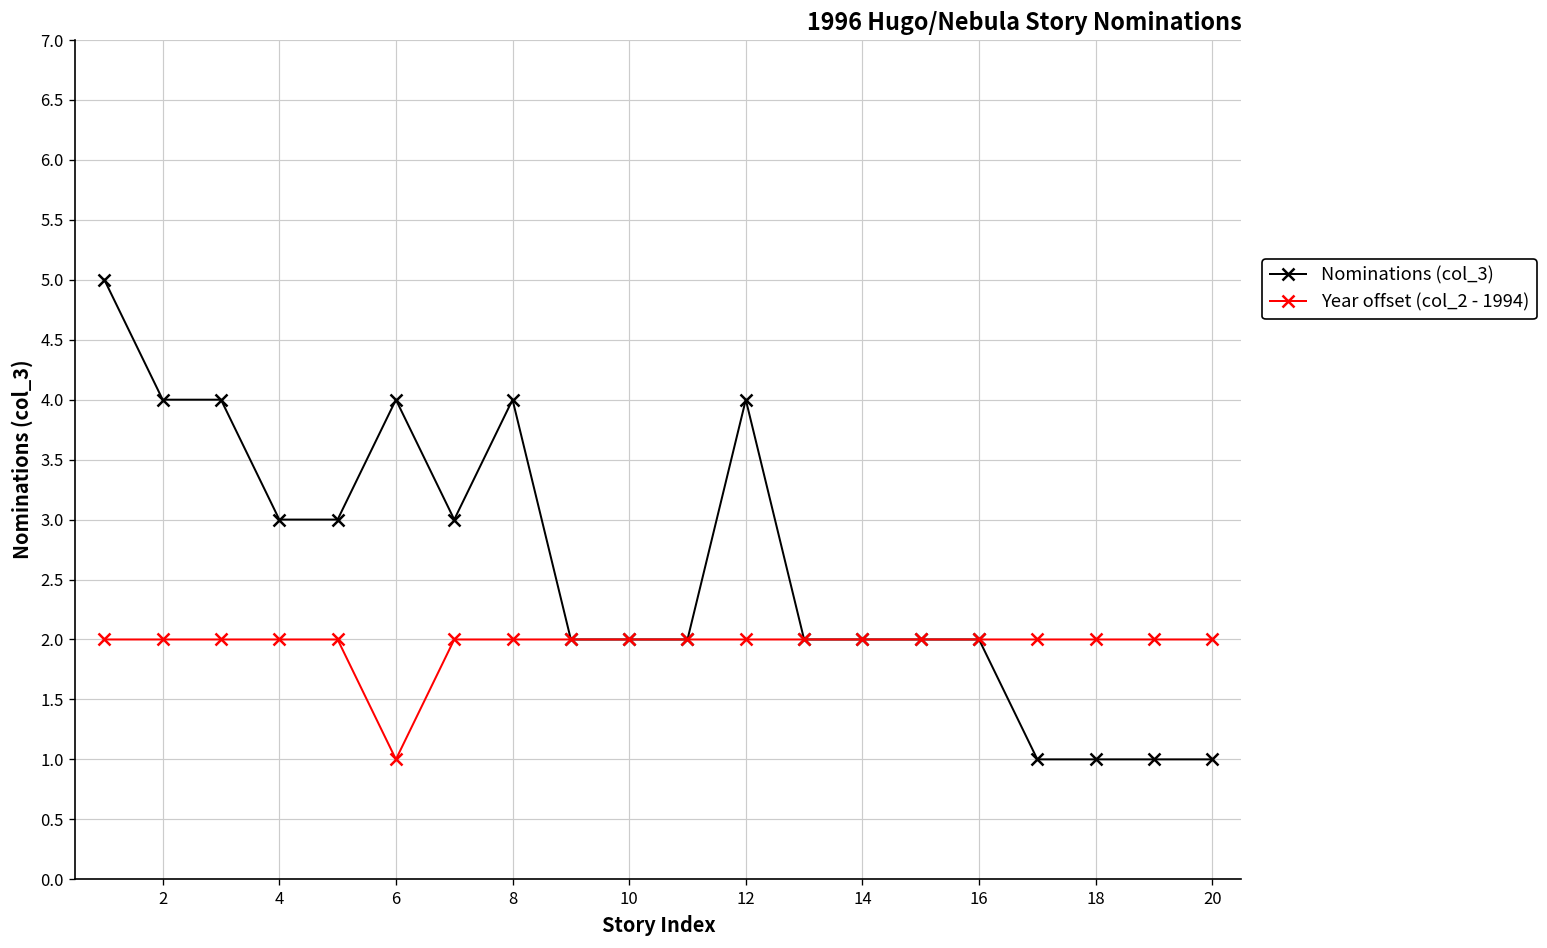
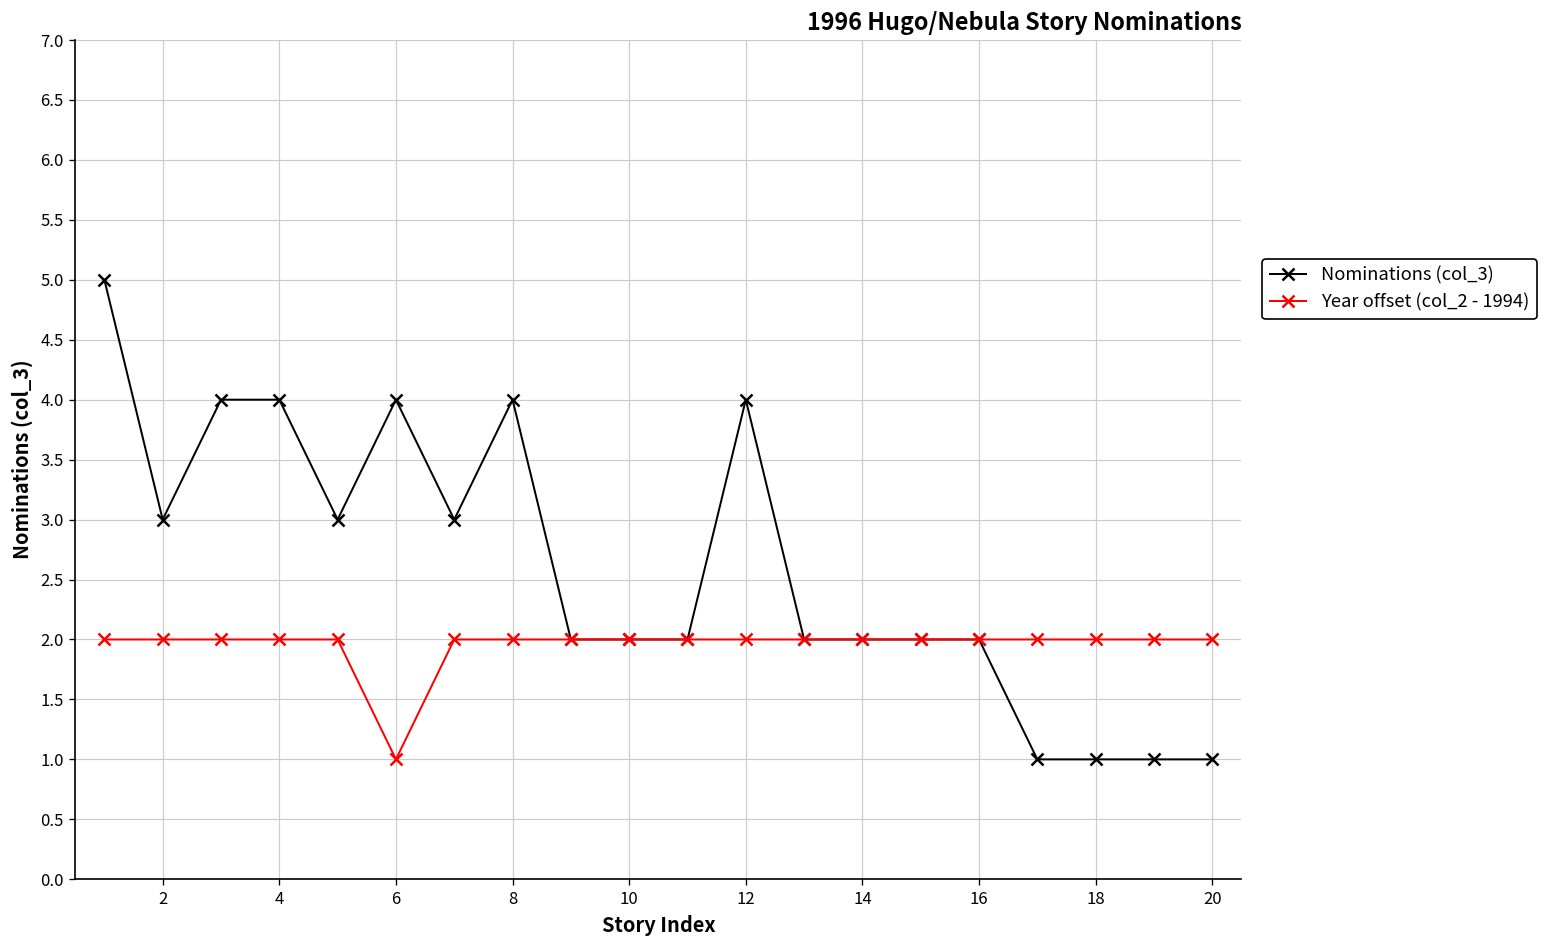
Nominations (col_3), 2: 4 -> 3
Nominations (col_3), 4: 3 -> 4
